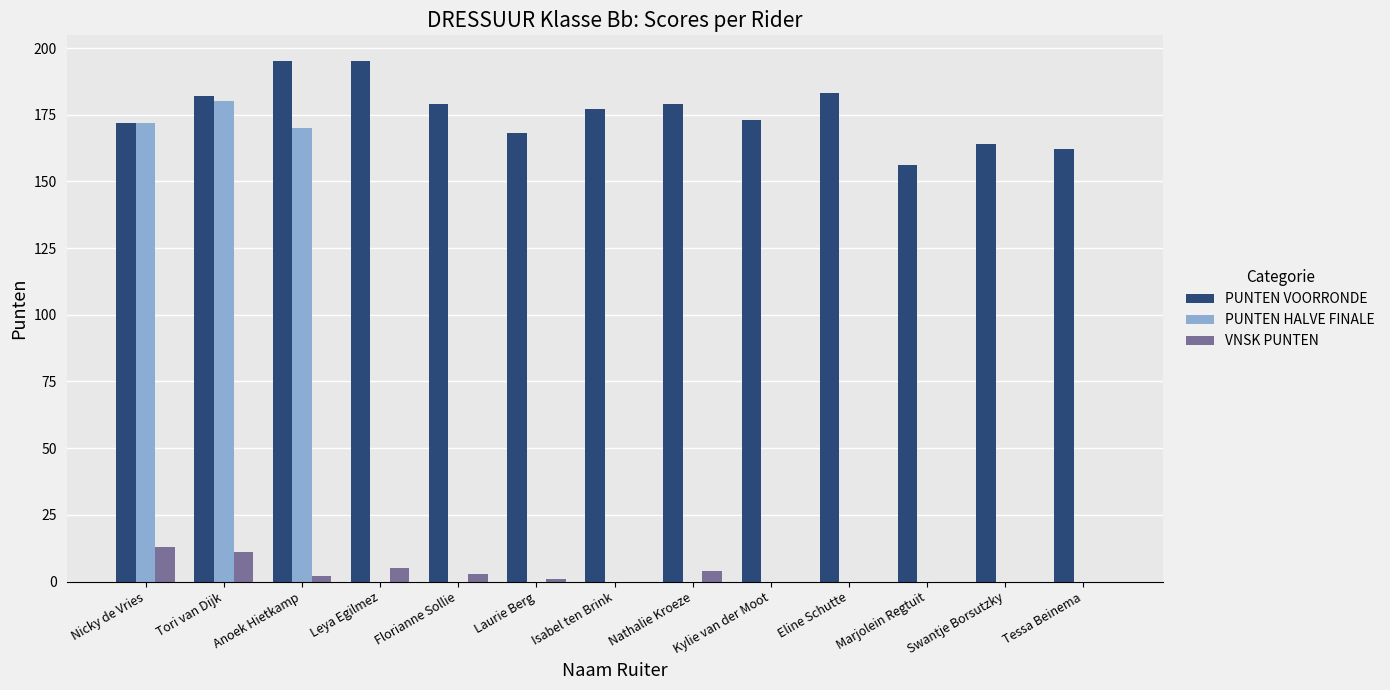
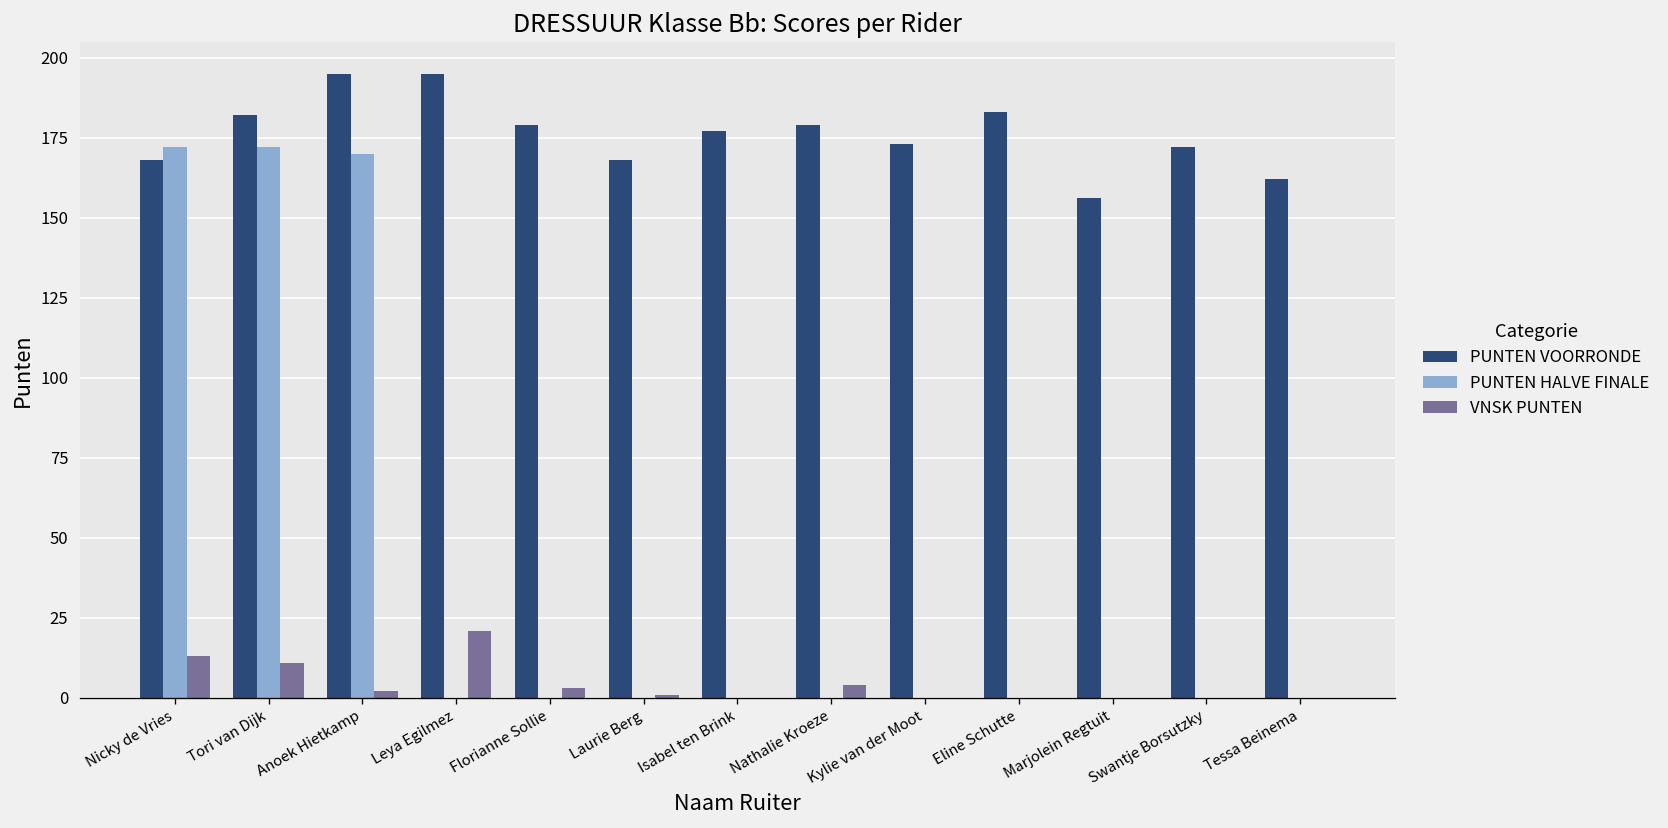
PUNTEN VOORRONDE, Nicky de Vries: 172 -> 168
PUNTEN HALVE FINALE, Tori van Dijk: 180 -> 172
VNSK PUNTEN, Leya Egilmez: 5 -> 21
PUNTEN VOORRONDE, Swantje Borsutzky: 164 -> 172
